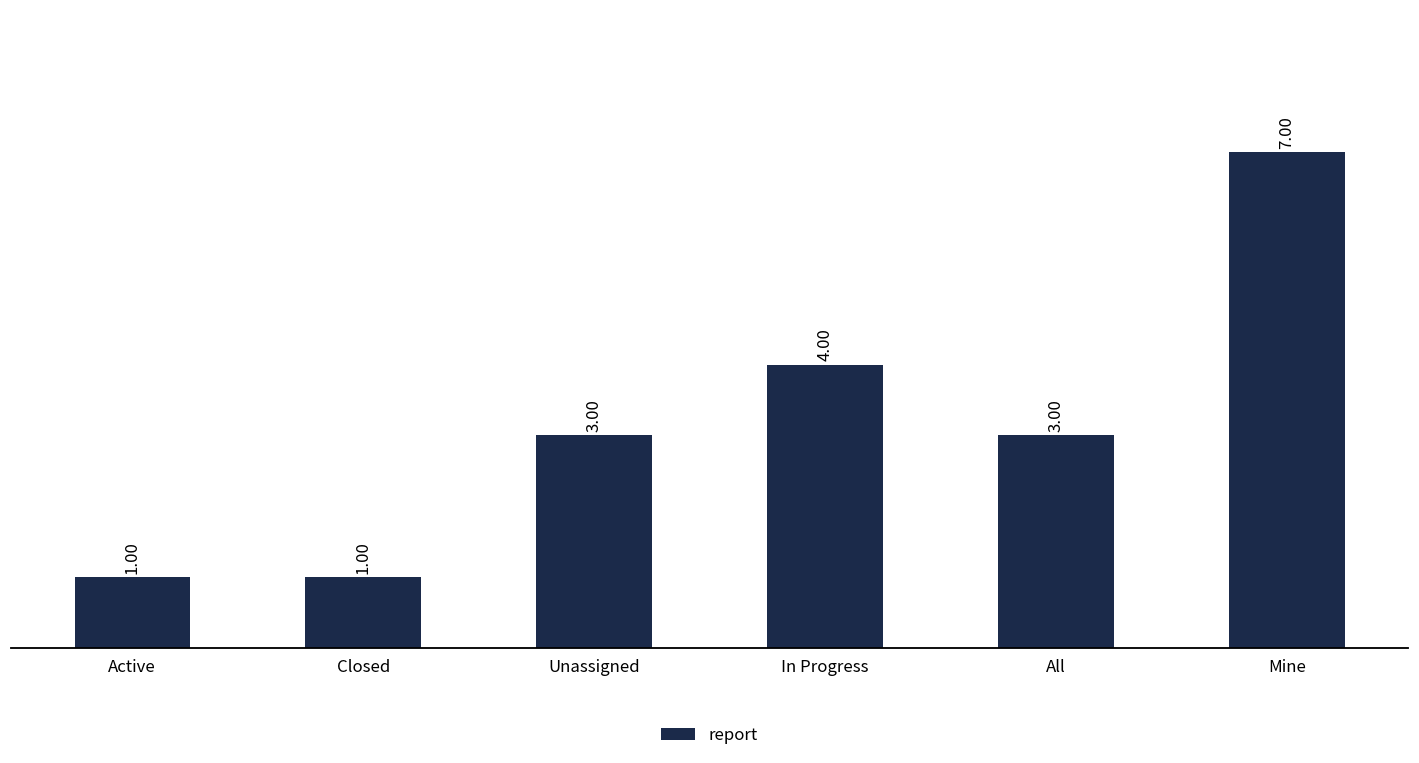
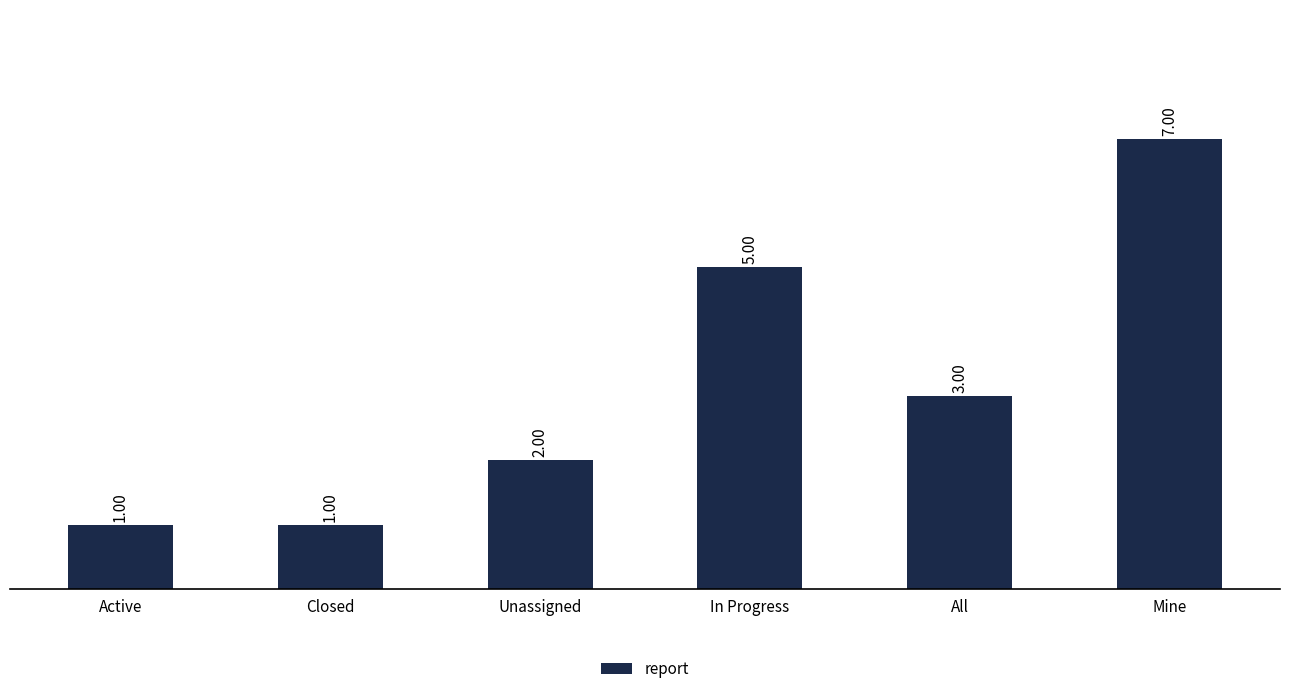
Unassigned: 3.00 -> 2.00
In Progress: 4.00 -> 5.00
